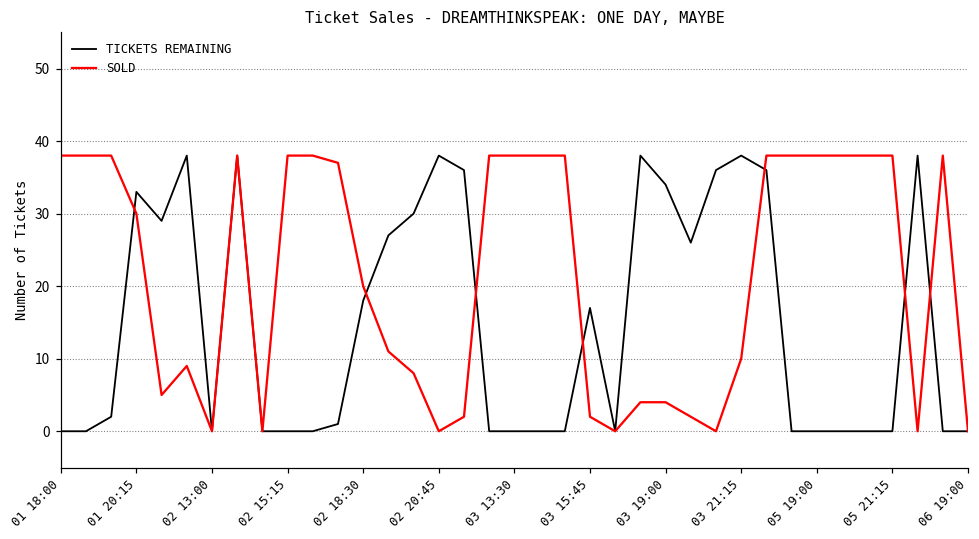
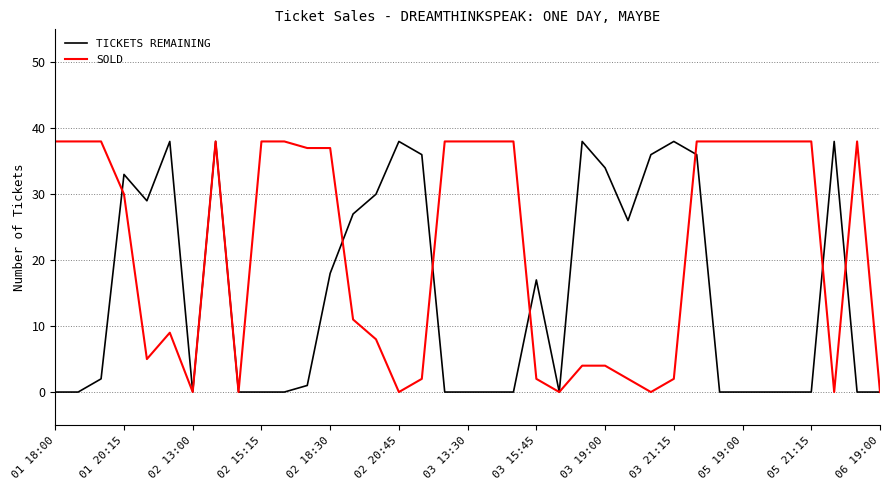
SOLD, 02 18:30: 20 -> 37
SOLD, 03 21:15: 10 -> 2
